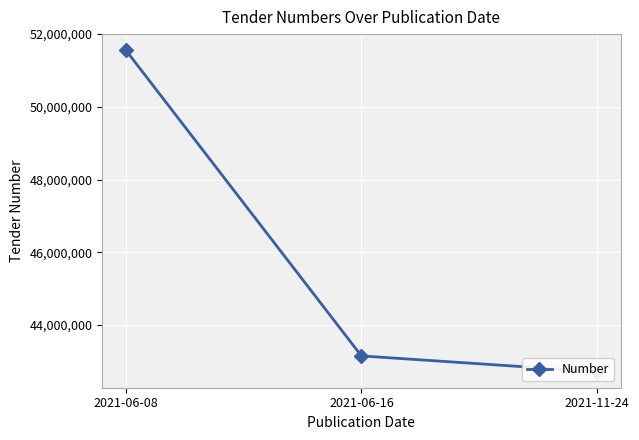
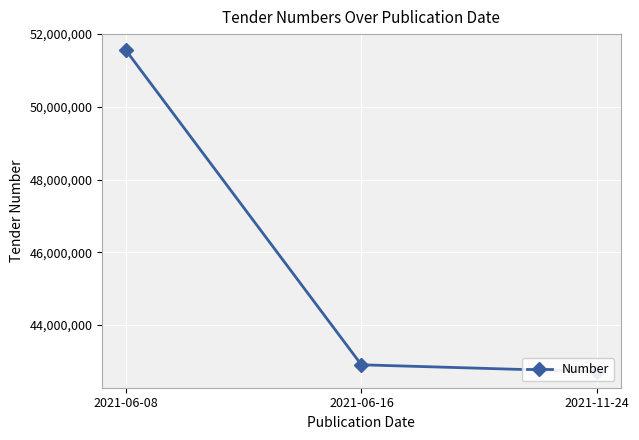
2021-06-16: 43,100,000 -> 42,900,000
